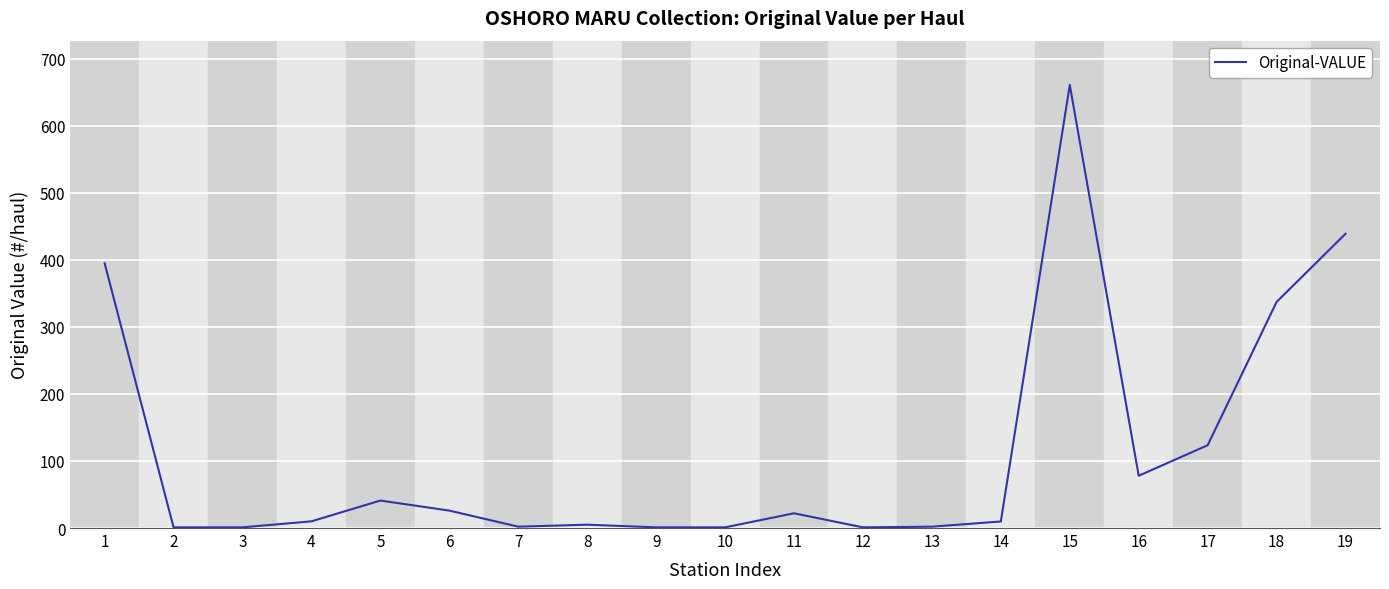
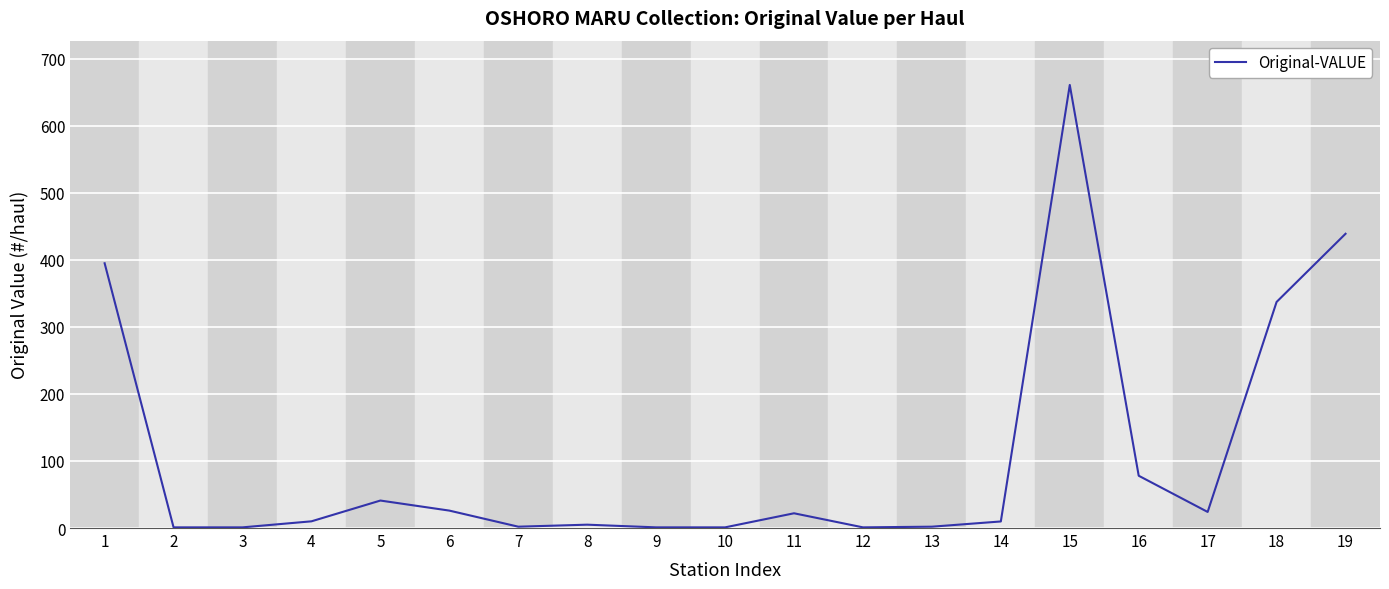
17: 120 -> 20
